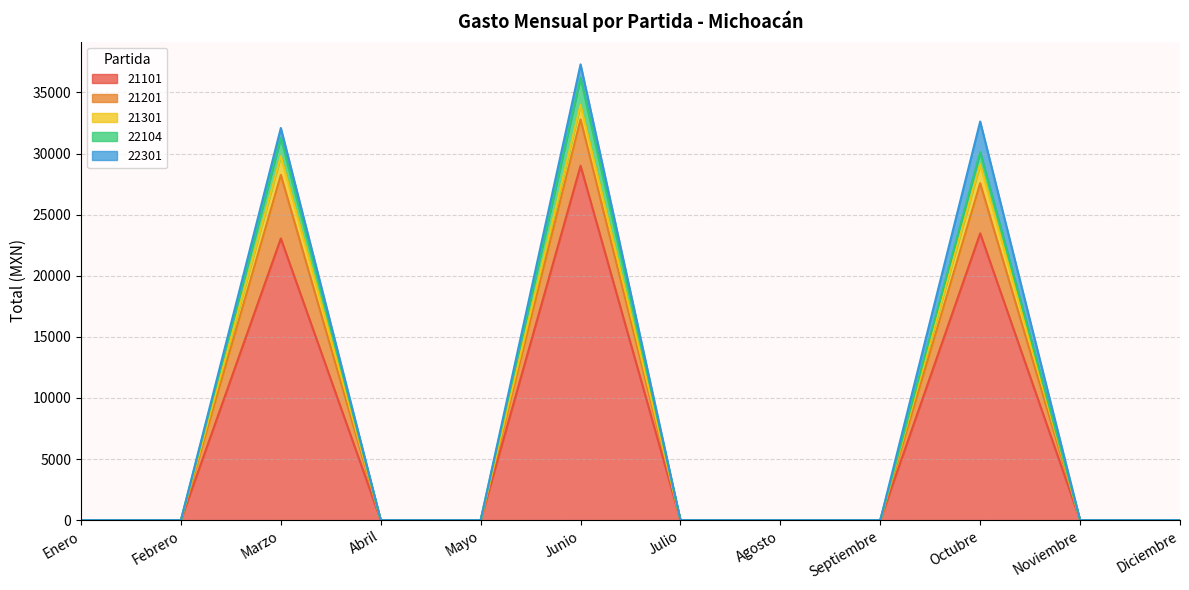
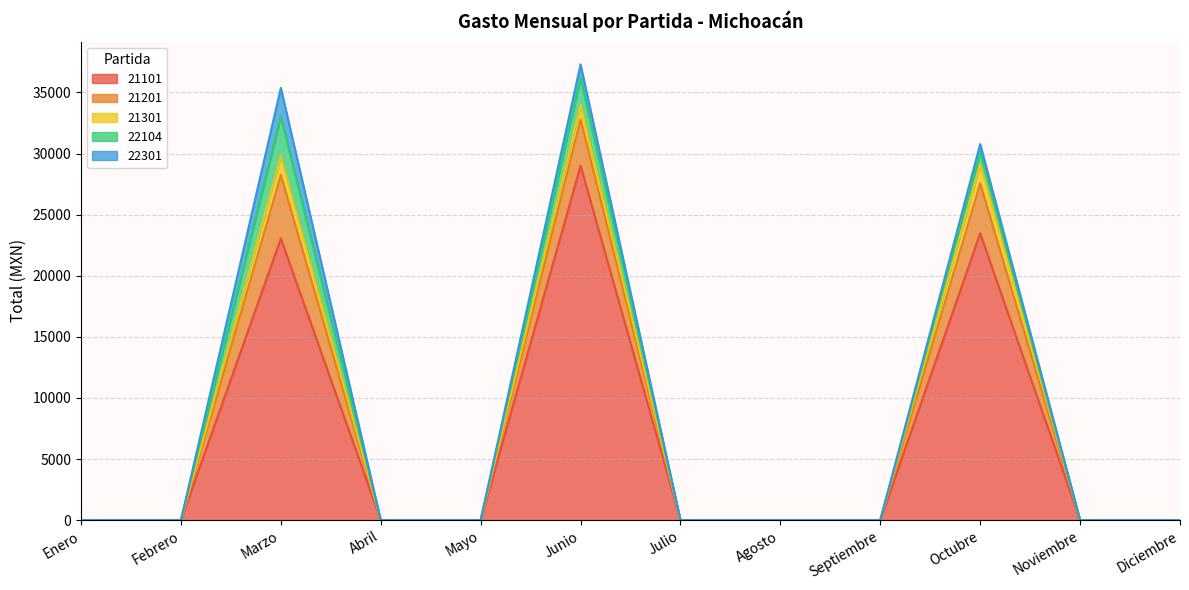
22104, Marzo: 1500 -> 3200
22301, Marzo: 800 -> 2300
22301, Octubre: 2500 -> 700
